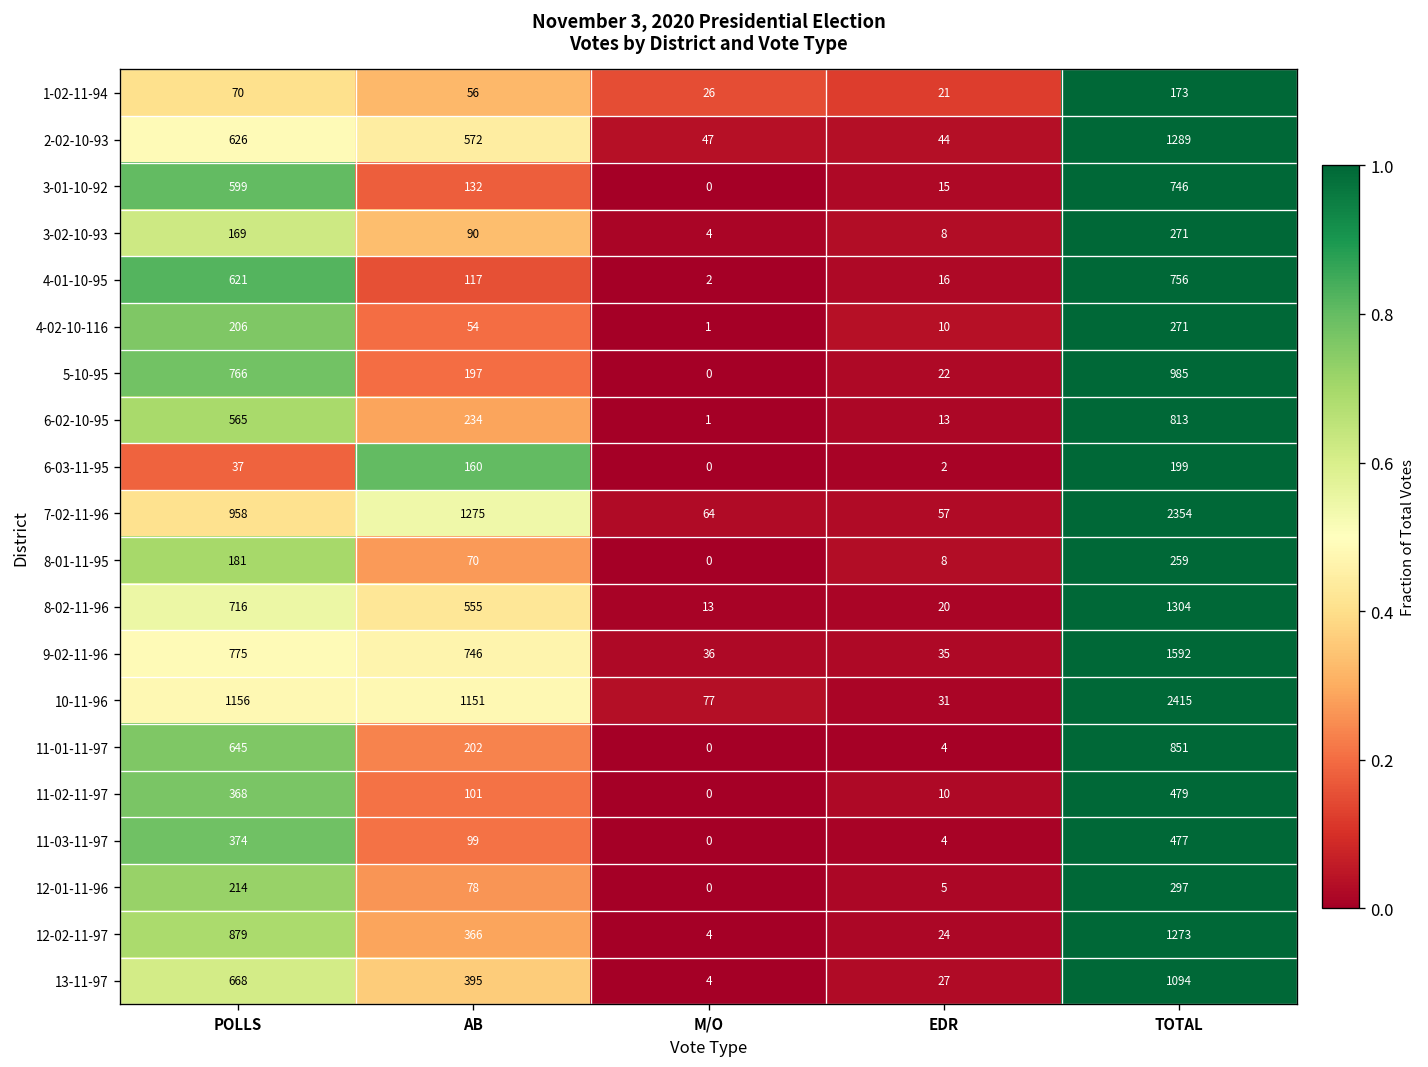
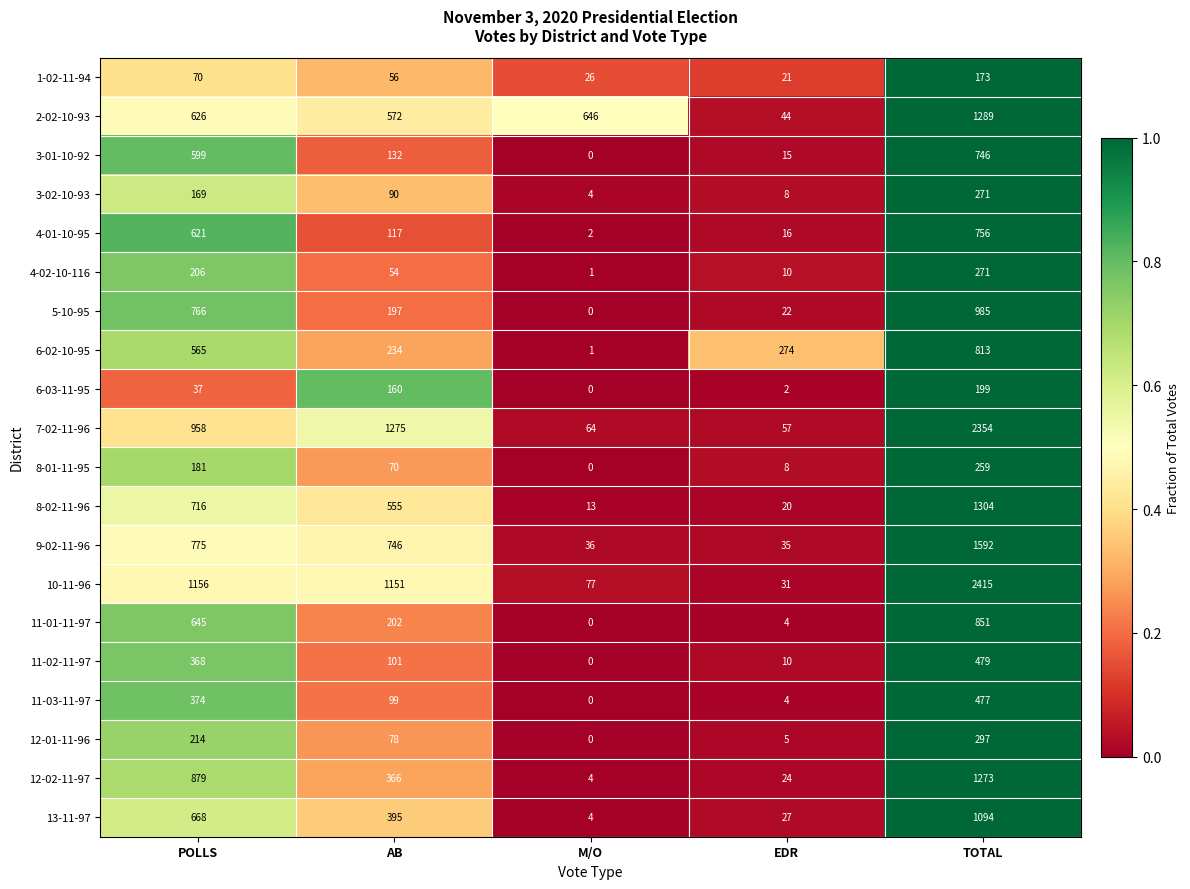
2-02-10-93, M/O: 47 -> 646
6-02-10-95, EDR: 13 -> 274
